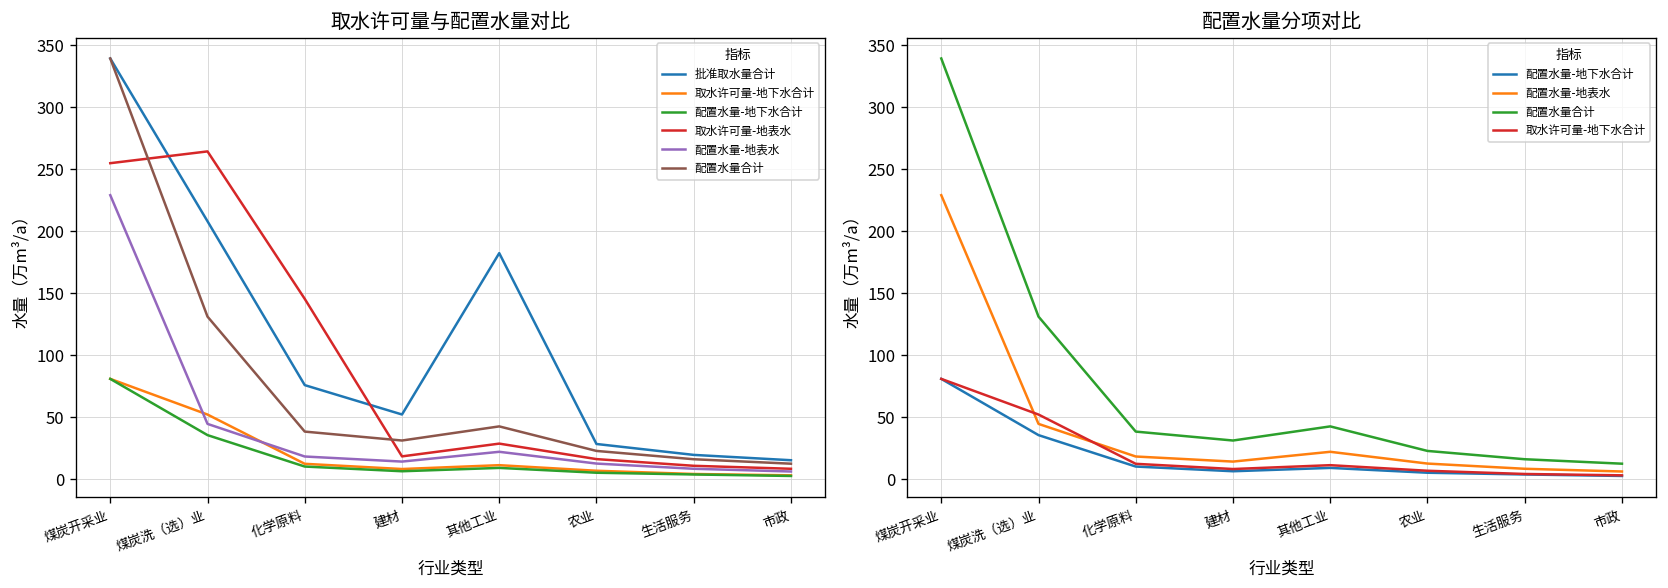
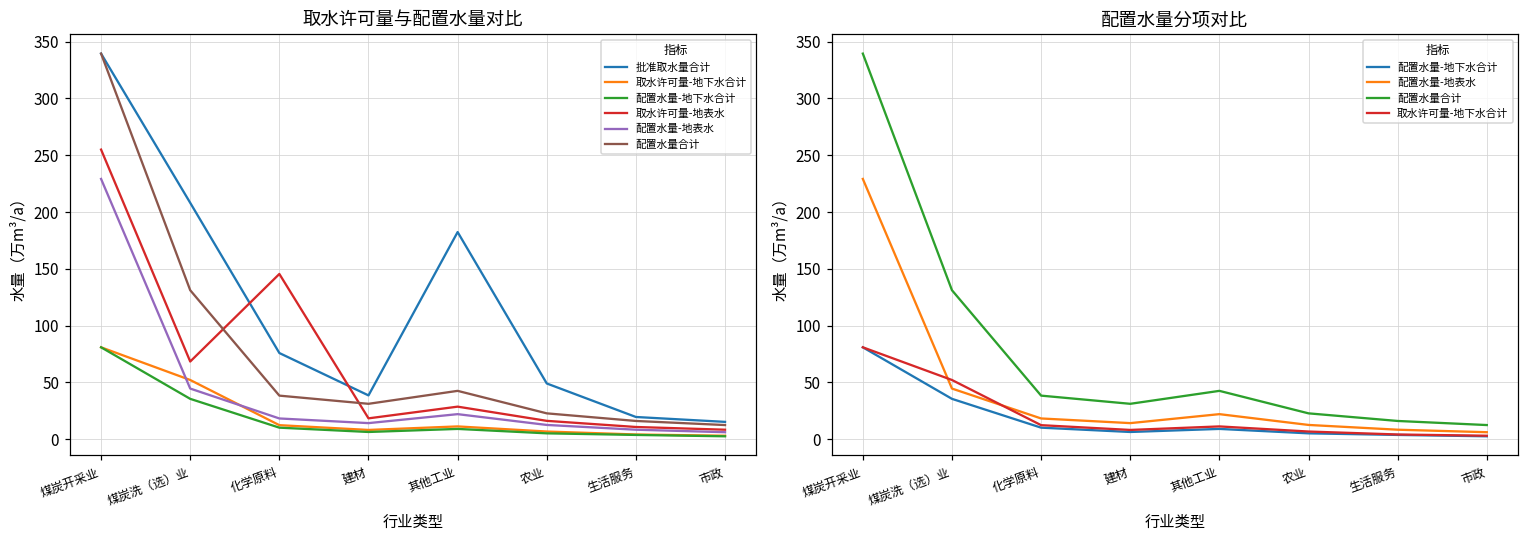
取水许可量与配置水量对比, 取水许可量-地表水, 煤炭洗（选）业: 265 -> 68
取水许可量与配置水量对比, 批准取水量合计, 建材: 52 -> 39
取水许可量与配置水量对比, 批准取水量合计, 农业: 28 -> 49
